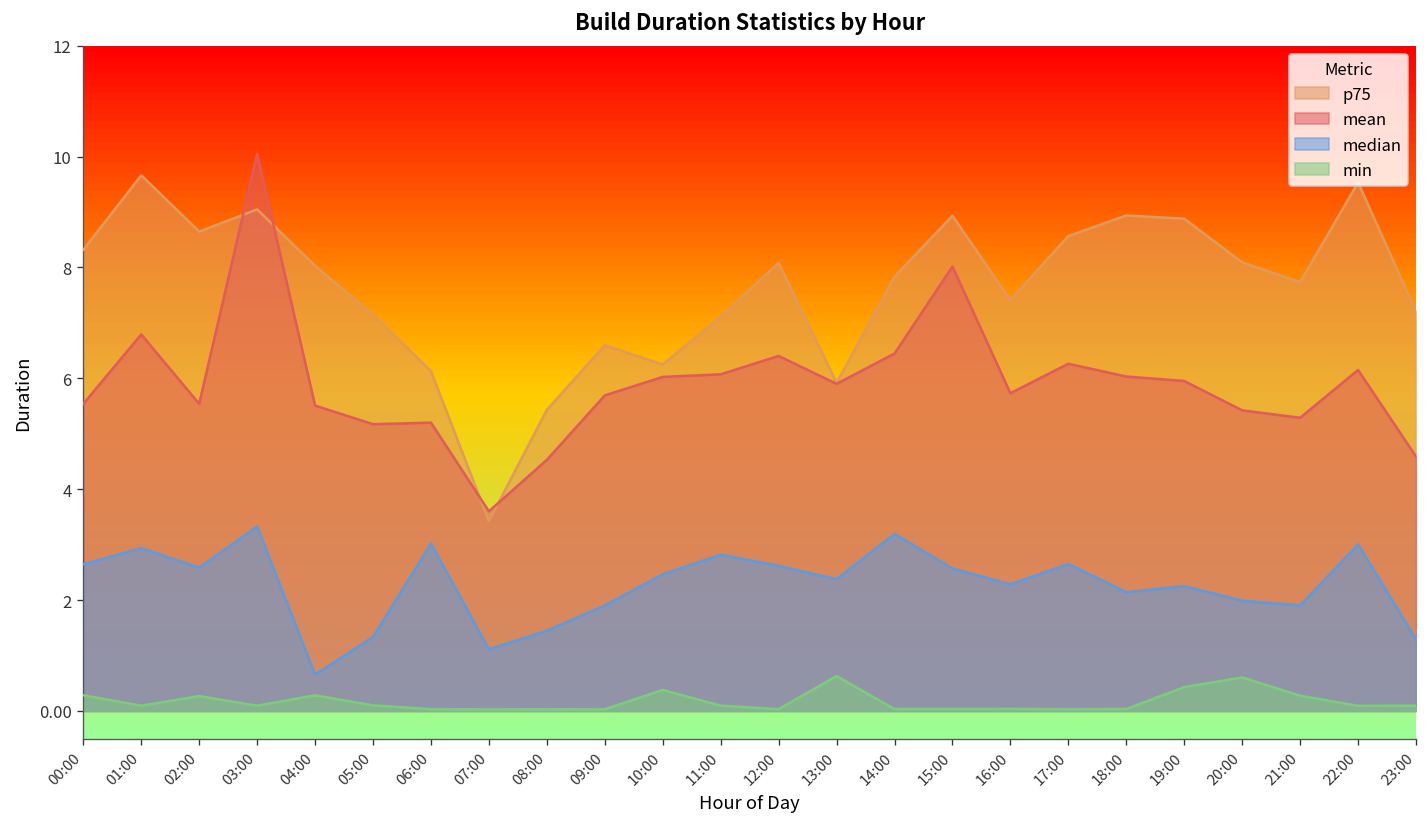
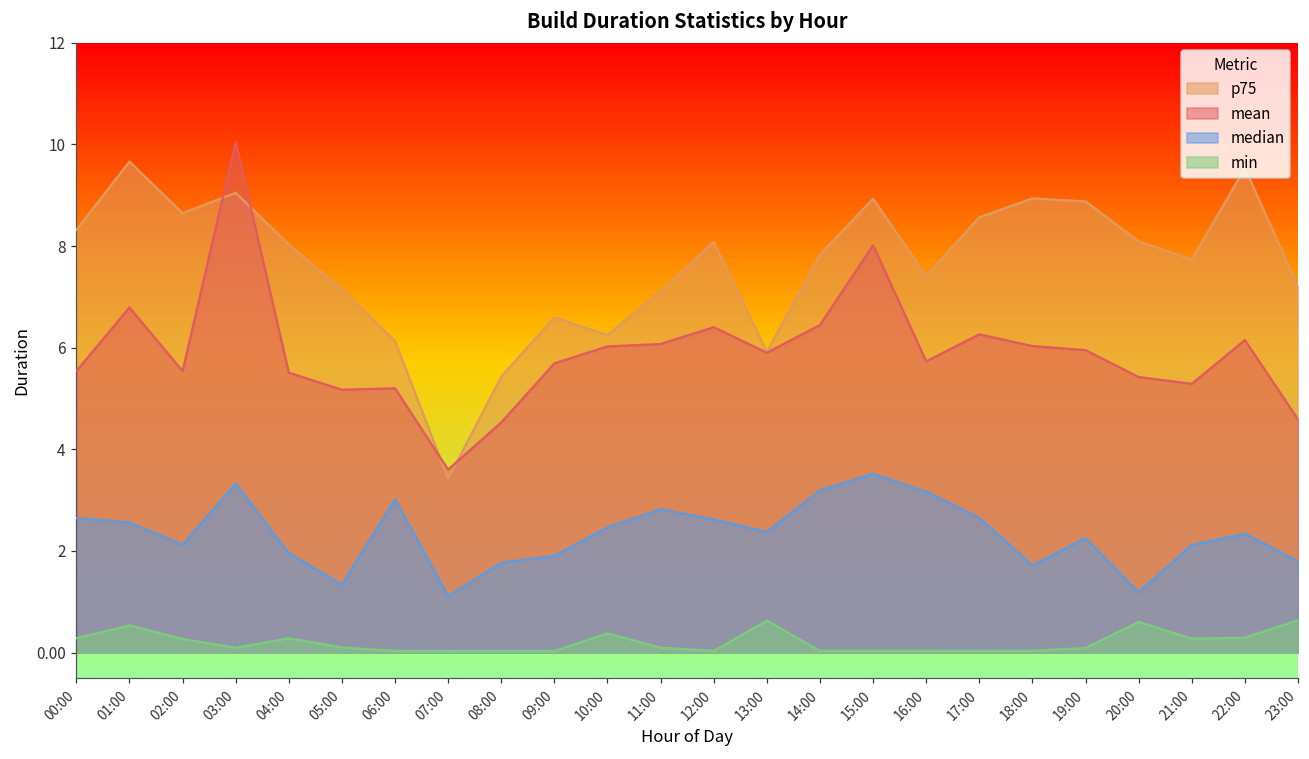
median, 01:00: 2.9 -> 2.6
min, 01:00: 0.1 -> 0.5
median, 02:00: 2.6 -> 2.1
median, 04:00: 0.7 -> 2.0
median, 08:00: 1.4 -> 1.8
median, 15:00: 2.6 -> 3.5
median, 16:00: 2.3 -> 3.2
median, 18:00: 2.1 -> 1.7
min, 19:00: 0.4 -> 0.1
median, 20:00: 2.0 -> 1.2
median, 21:00: 1.9 -> 2.1
median, 22:00: 3.0 -> 2.3
min, 22:00: 0.1 -> 0.3
median, 23:00: 1.3 -> 1.8
min, 23:00: 0.1 -> 0.6
